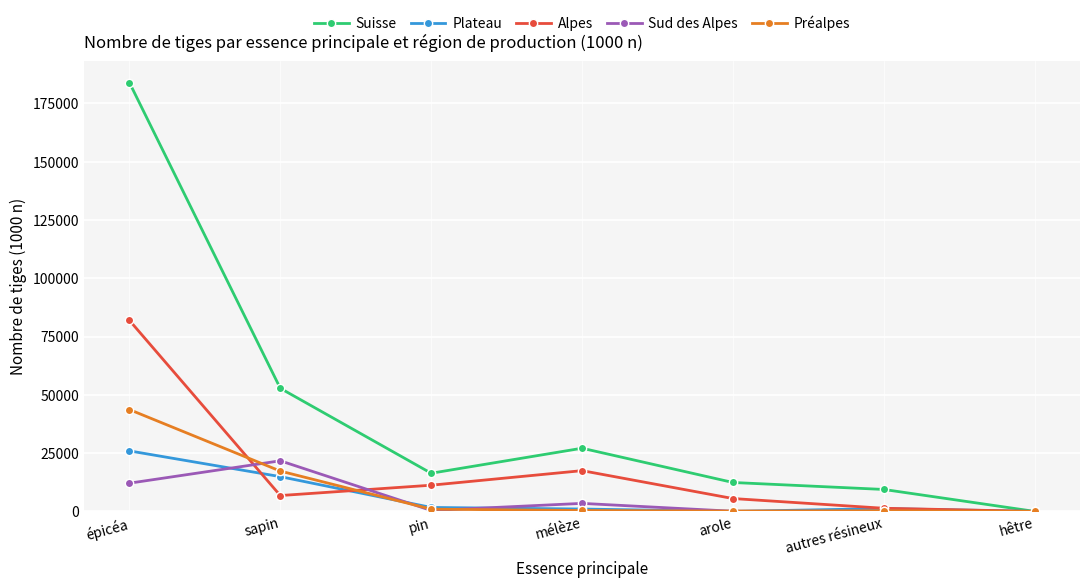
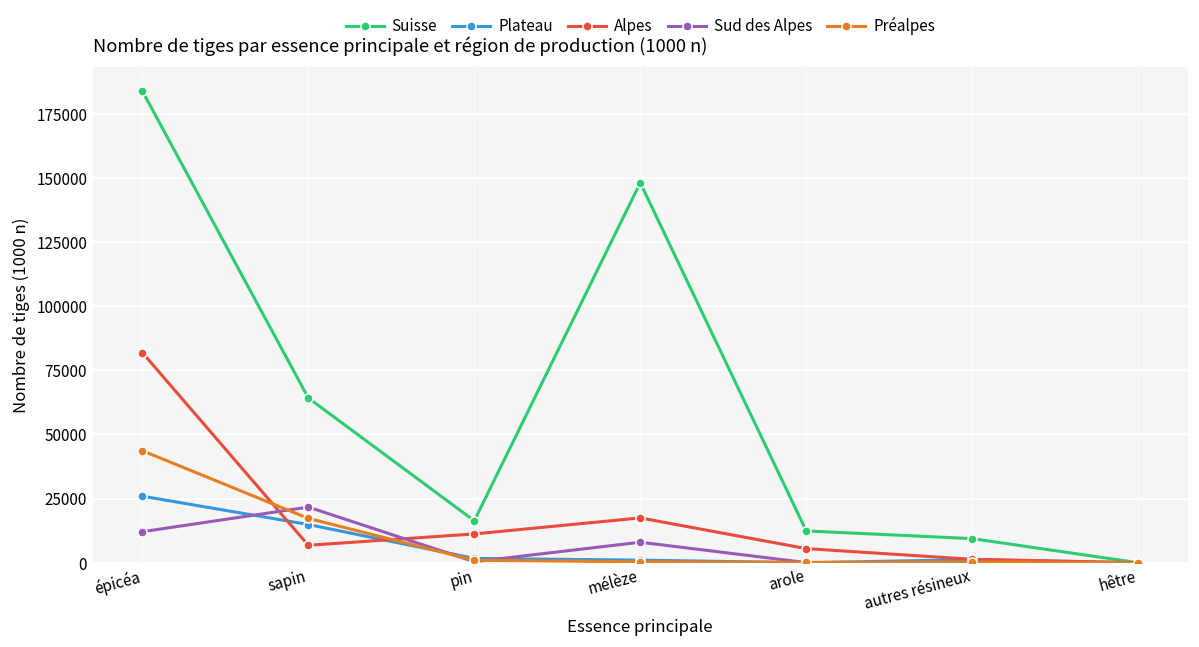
Suisse, sapin: 53000 -> 64000
Suisse, mélèze: 27000 -> 148000
Sud des Alpes, mélèze: 3000 -> 8000
